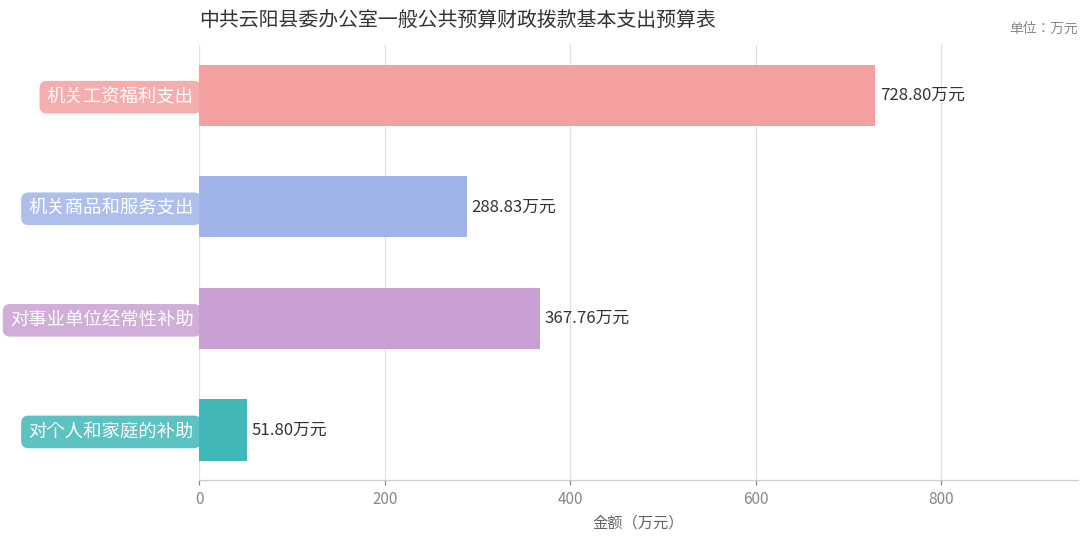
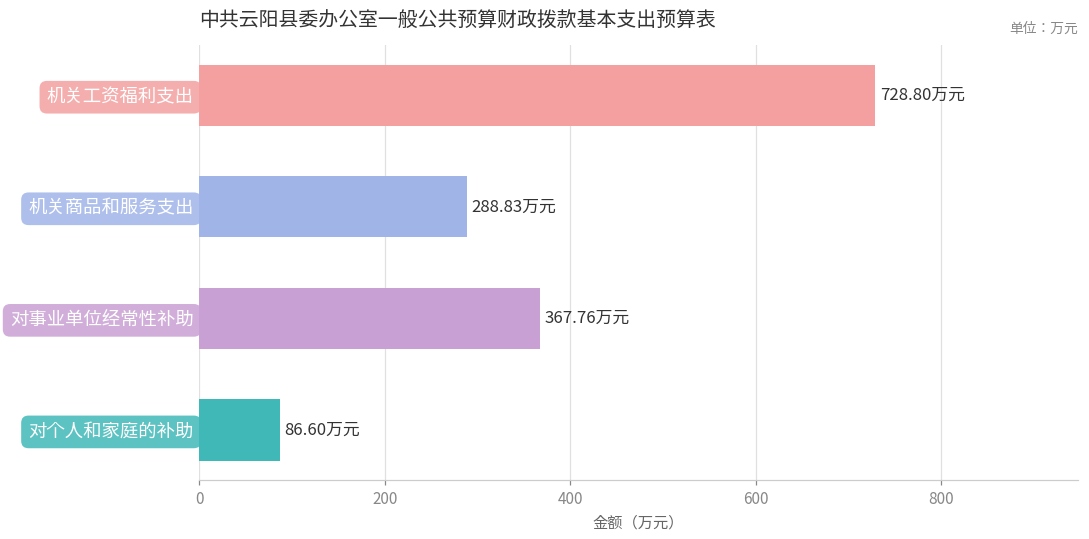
对个人和家庭的补助: 51.80 -> 86.60
